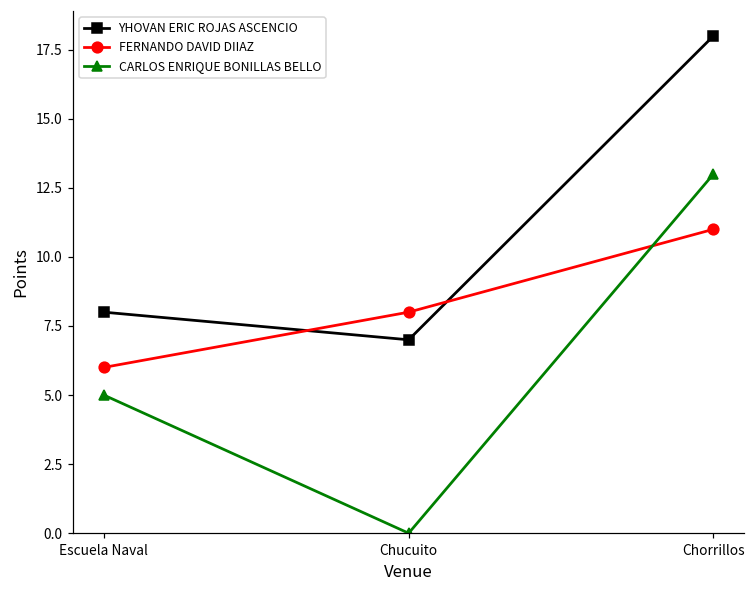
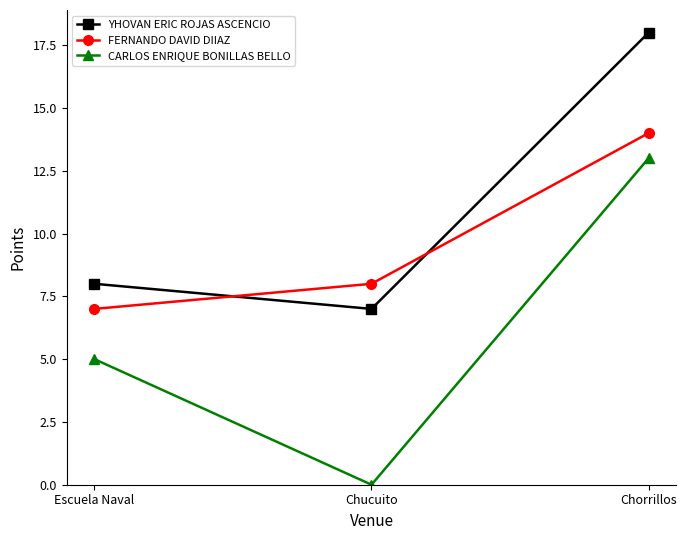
FERNANDO DAVID DIIAZ, Escuela Naval: 6 -> 7
FERNANDO DAVID DIIAZ, Chorrillos: 11 -> 14
